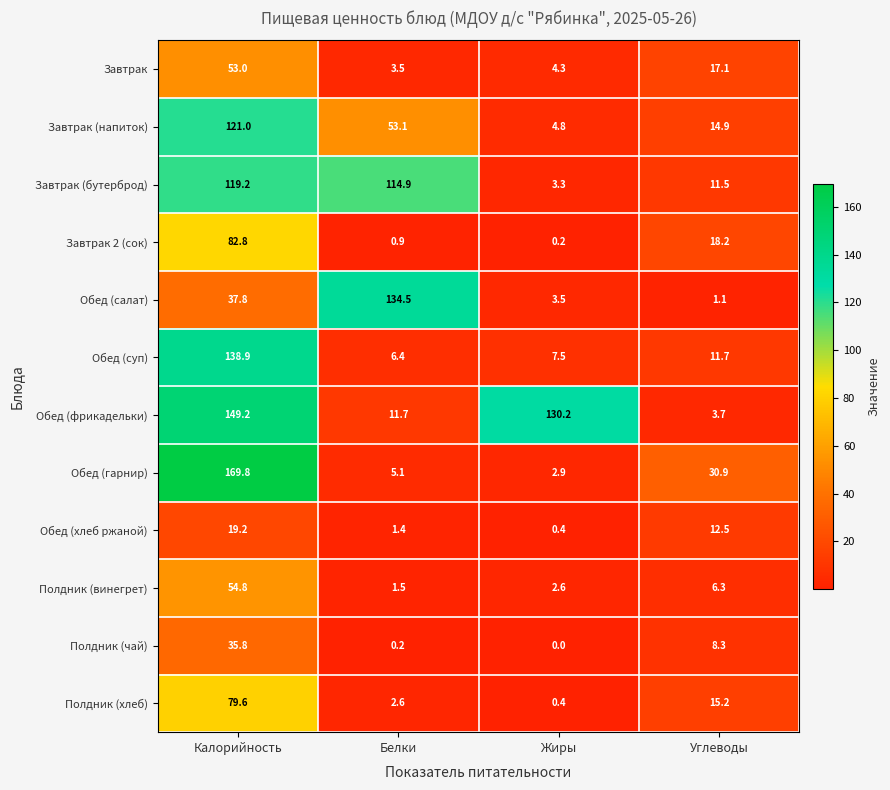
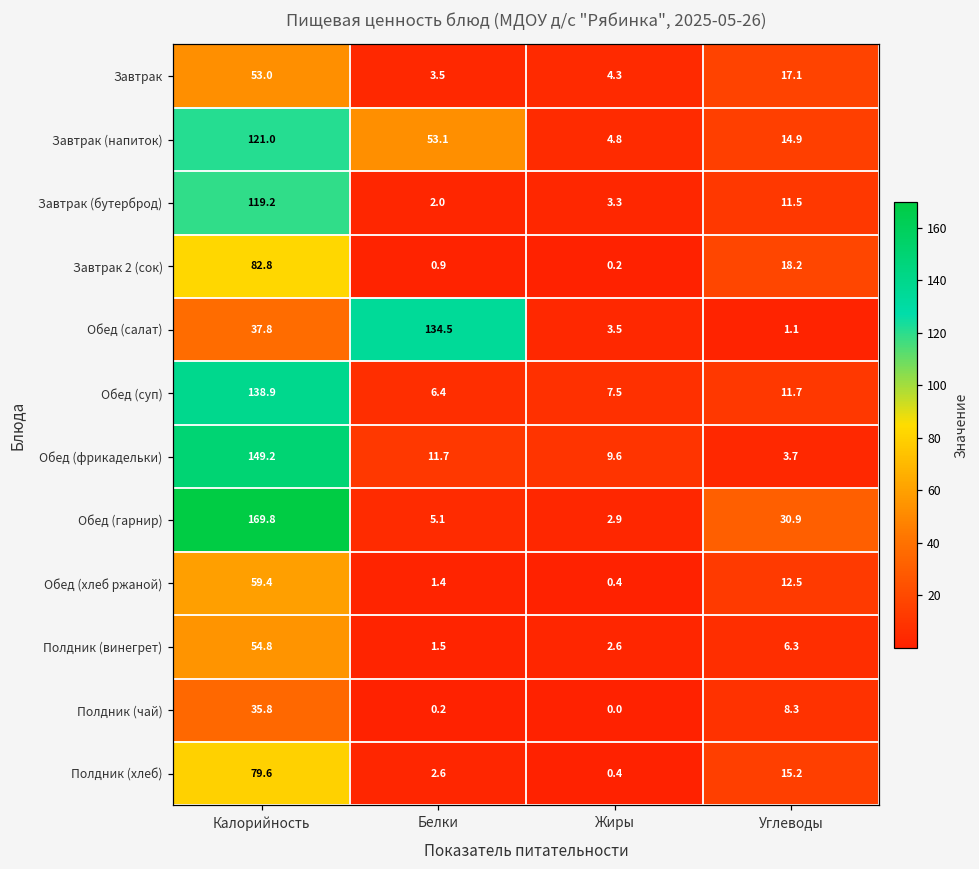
Завтрак (бутерброд), Белки: 114.9 -> 2.0
Обед (фрикадельки), Жиры: 130.2 -> 9.6
Обед (хлеб ржаной), Калорийность: 19.2 -> 59.4
